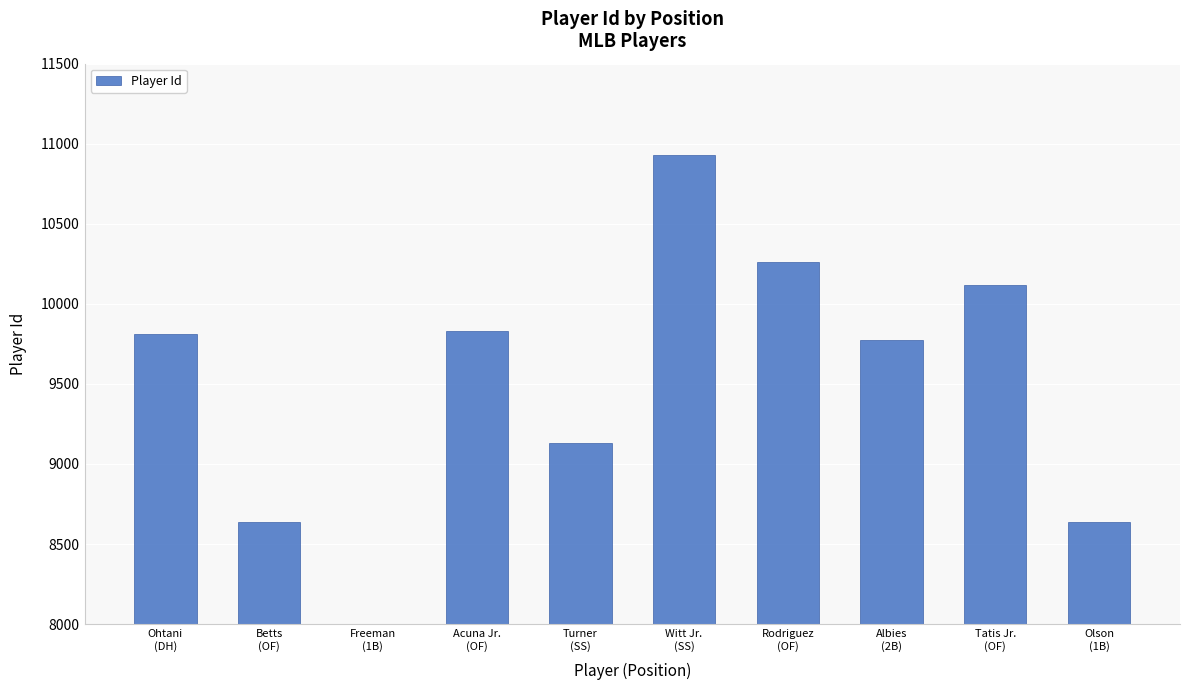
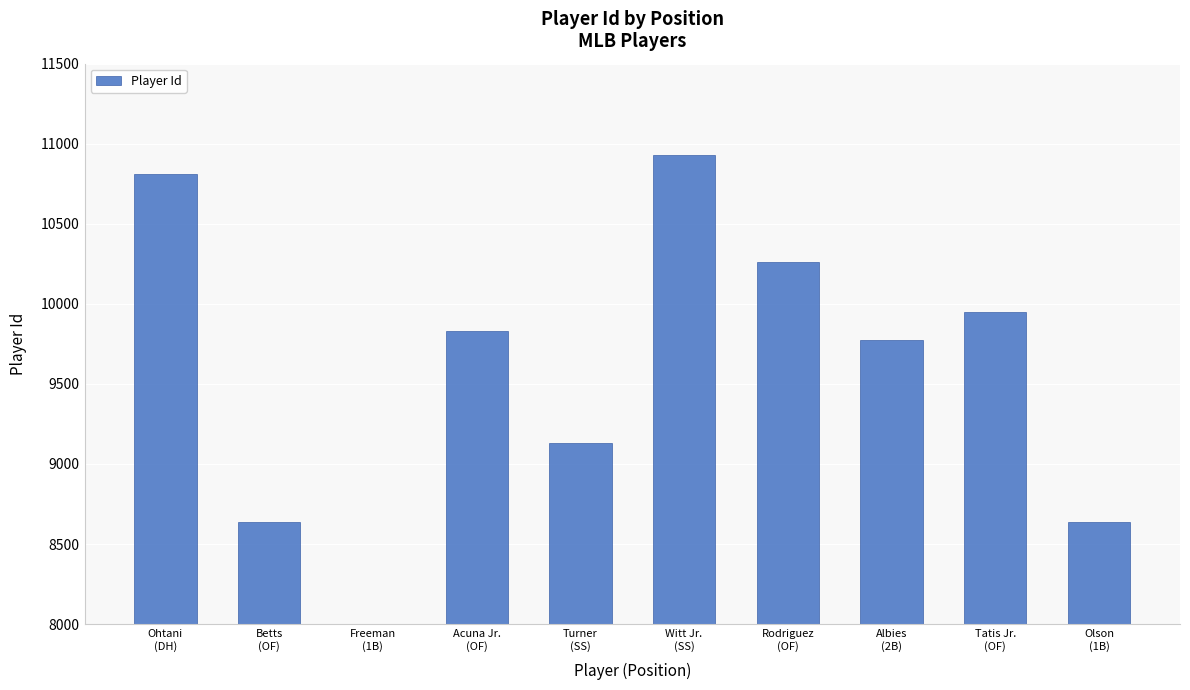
Ohtani (DH): 9810 -> 10810
Tatis Jr. (OF): 10120 -> 9950
